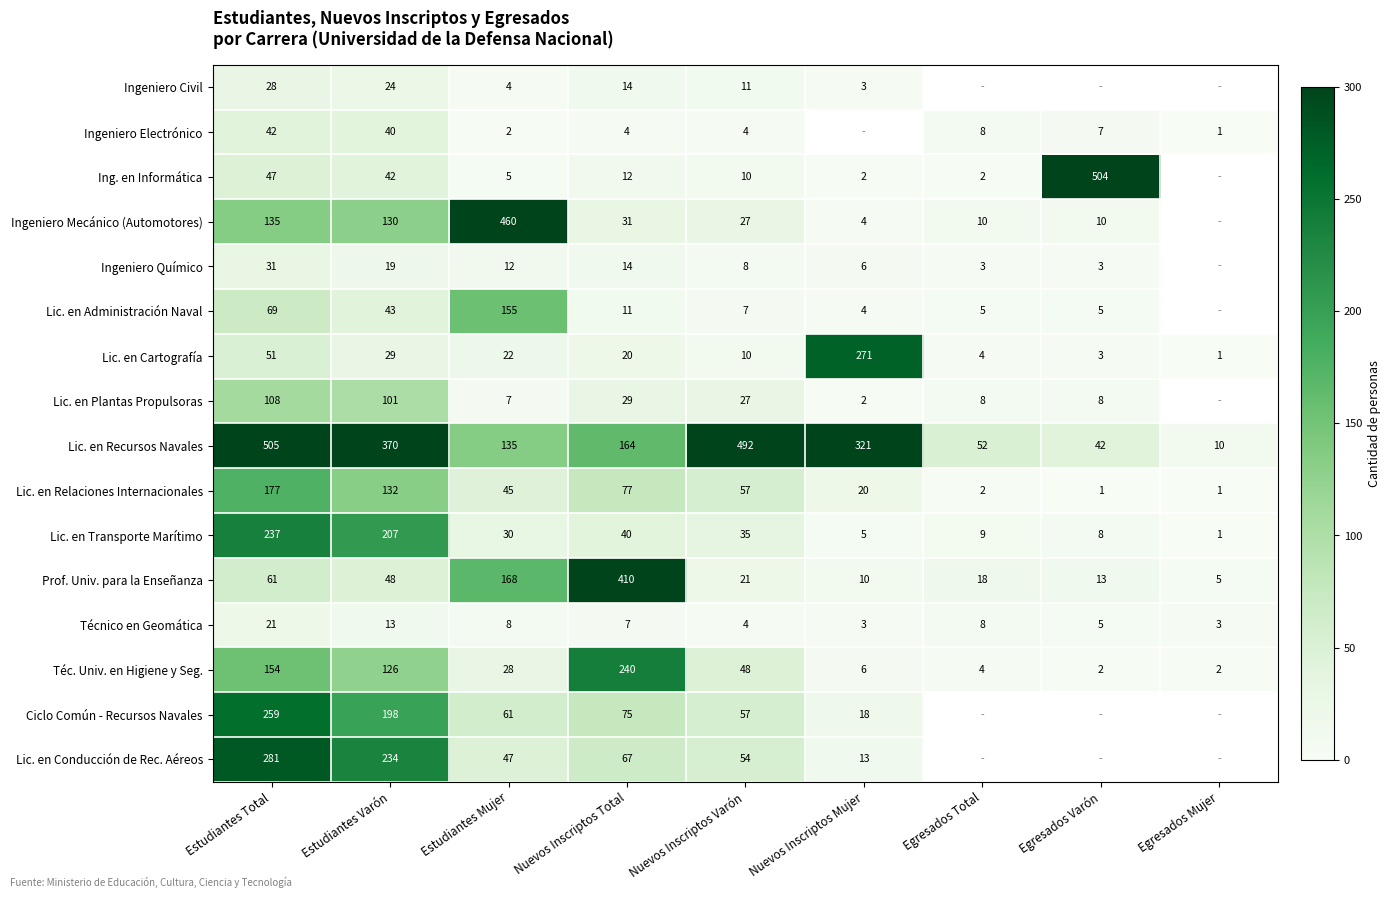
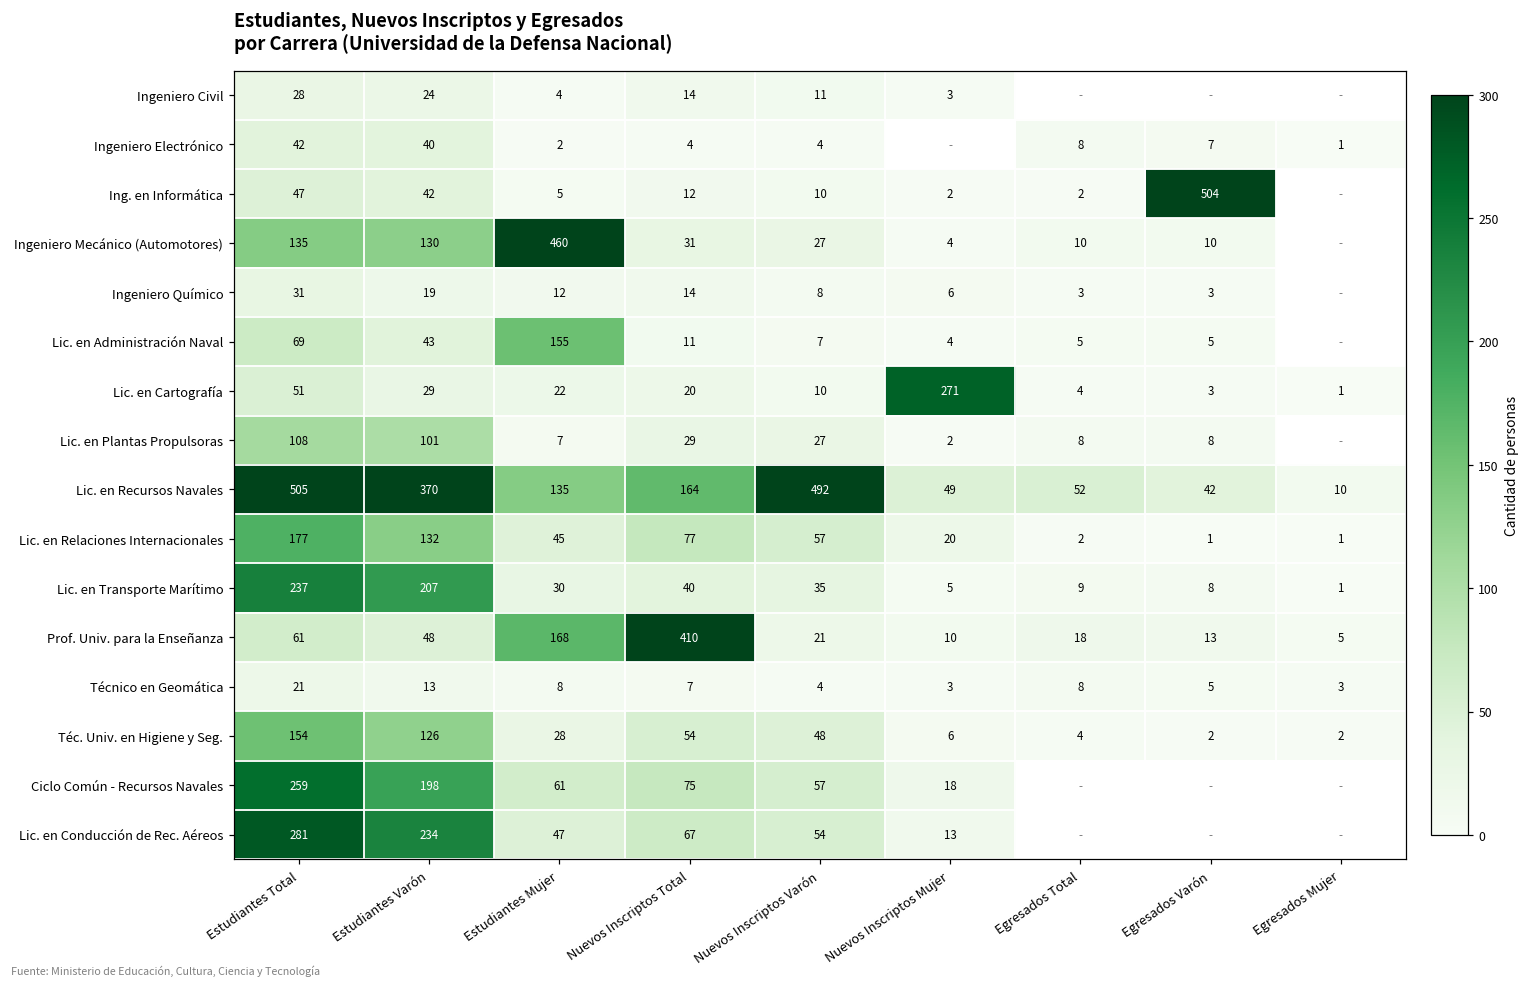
Lic. en Recursos Navales, Nuevos Inscriptos Mujer: 321 -> 49
Téc. Univ. en Higiene y Seg., Nuevos Inscriptos Total: 240 -> 54
